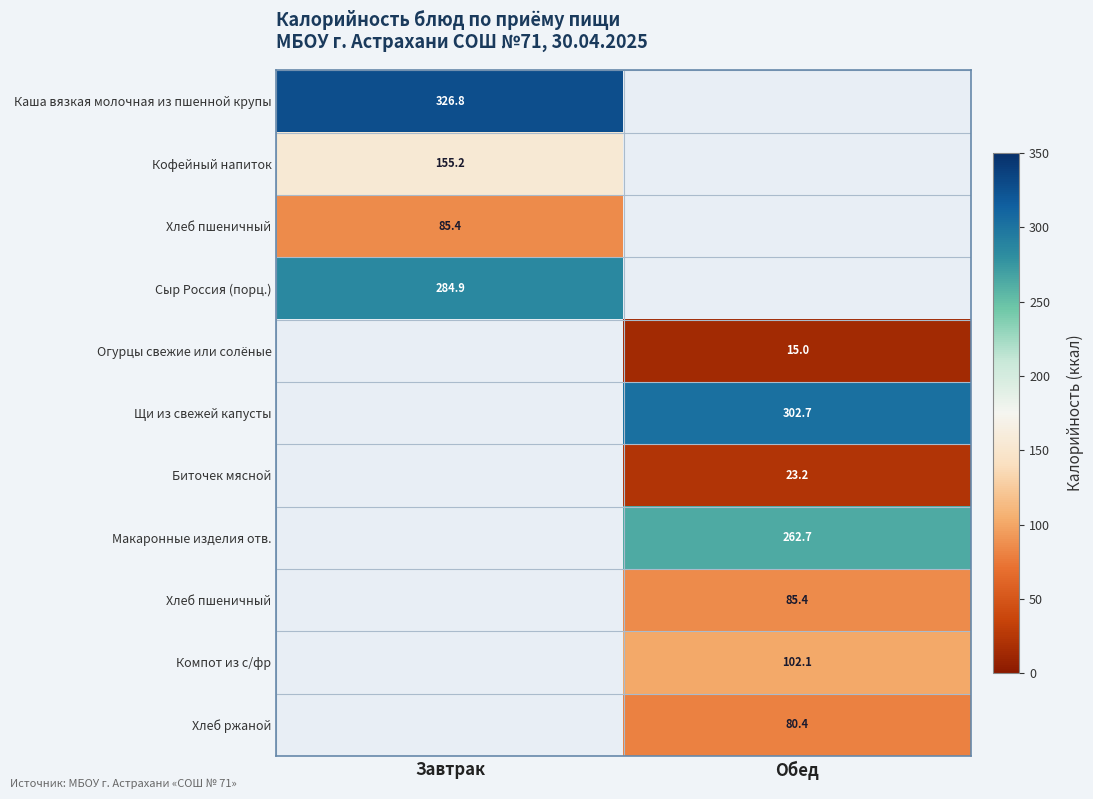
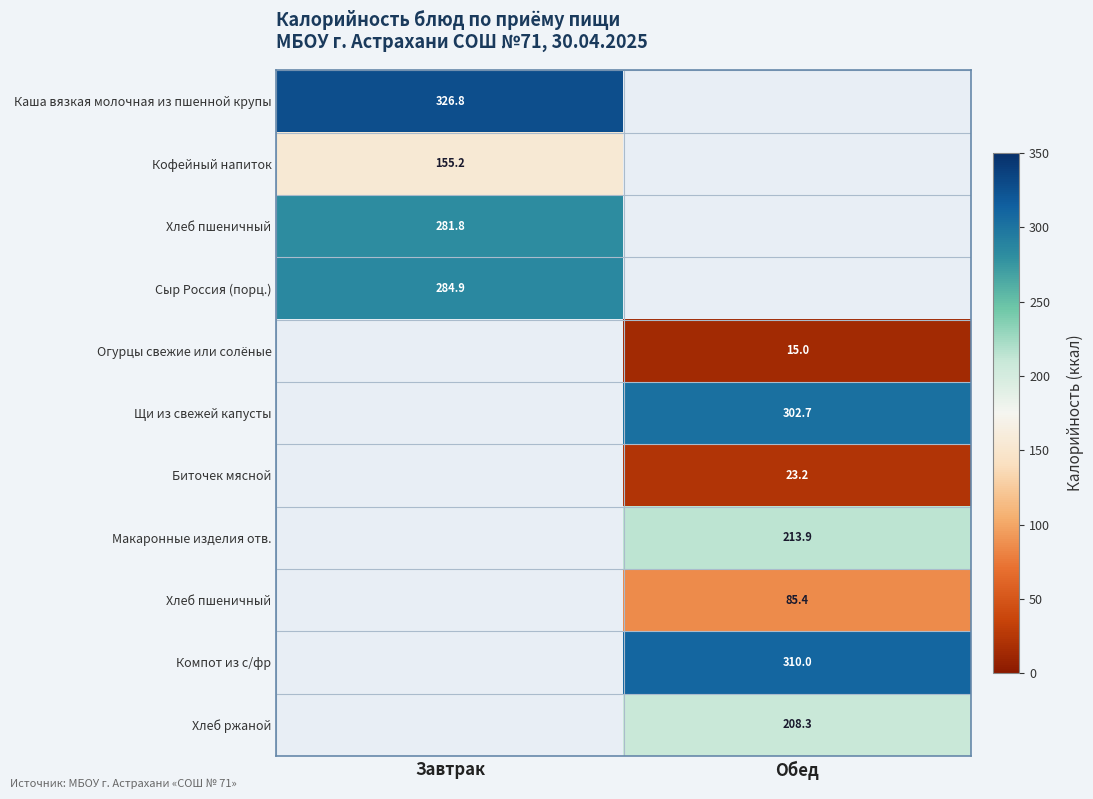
Хлеб пшеничный, Завтрак: 85.4 -> 281.8
Макаронные изделия отв., Обед: 262.7 -> 213.9
Компот из с/фр, Обед: 102.1 -> 310.0
Хлеб ржаной, Обед: 80.4 -> 208.3
